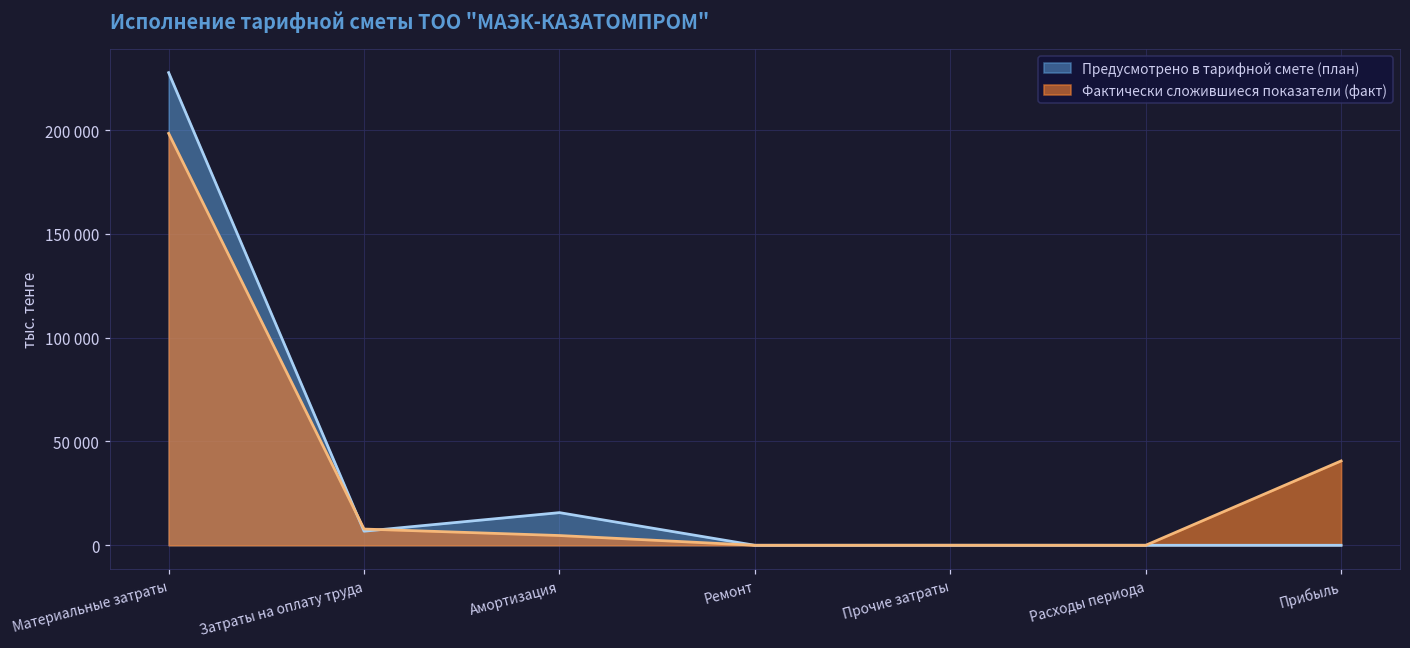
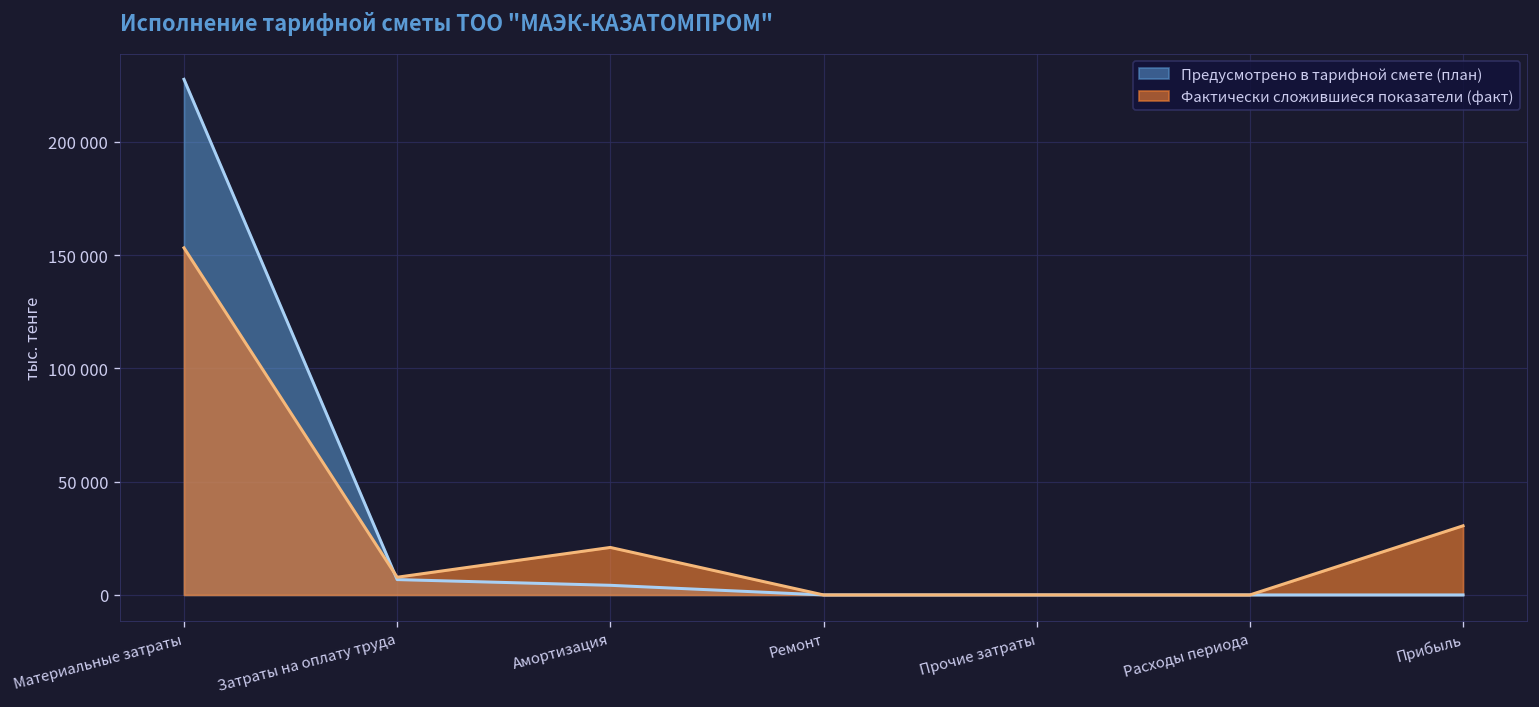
Фактически сложившиеся показатели (факт), Материальные затраты: 198000 -> 153000
Предусмотрено в тарифной смете (план), Амортизация: 16000 -> 4000
Фактически сложившиеся показатели (факт), Амортизация: 5000 -> 21000
Фактически сложившиеся показатели (факт), Прибыль: 41000 -> 31000
